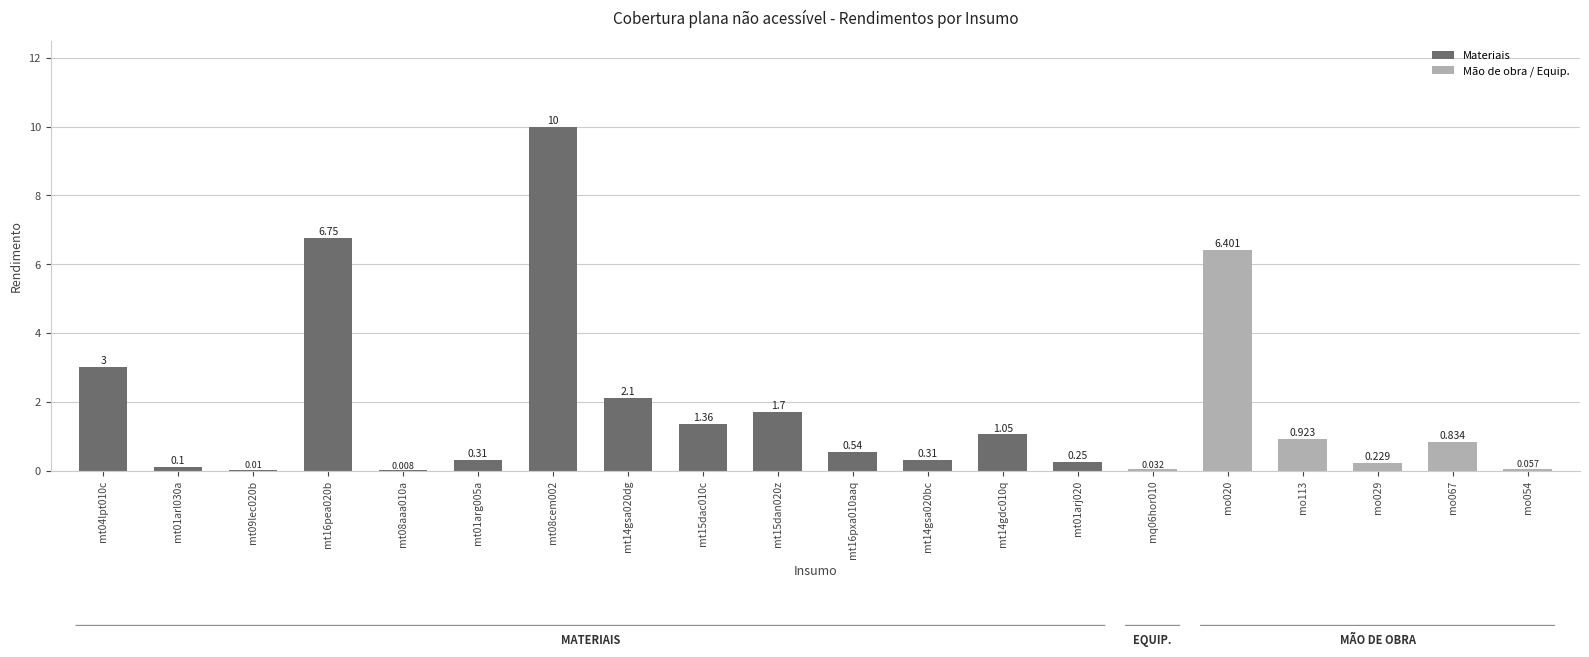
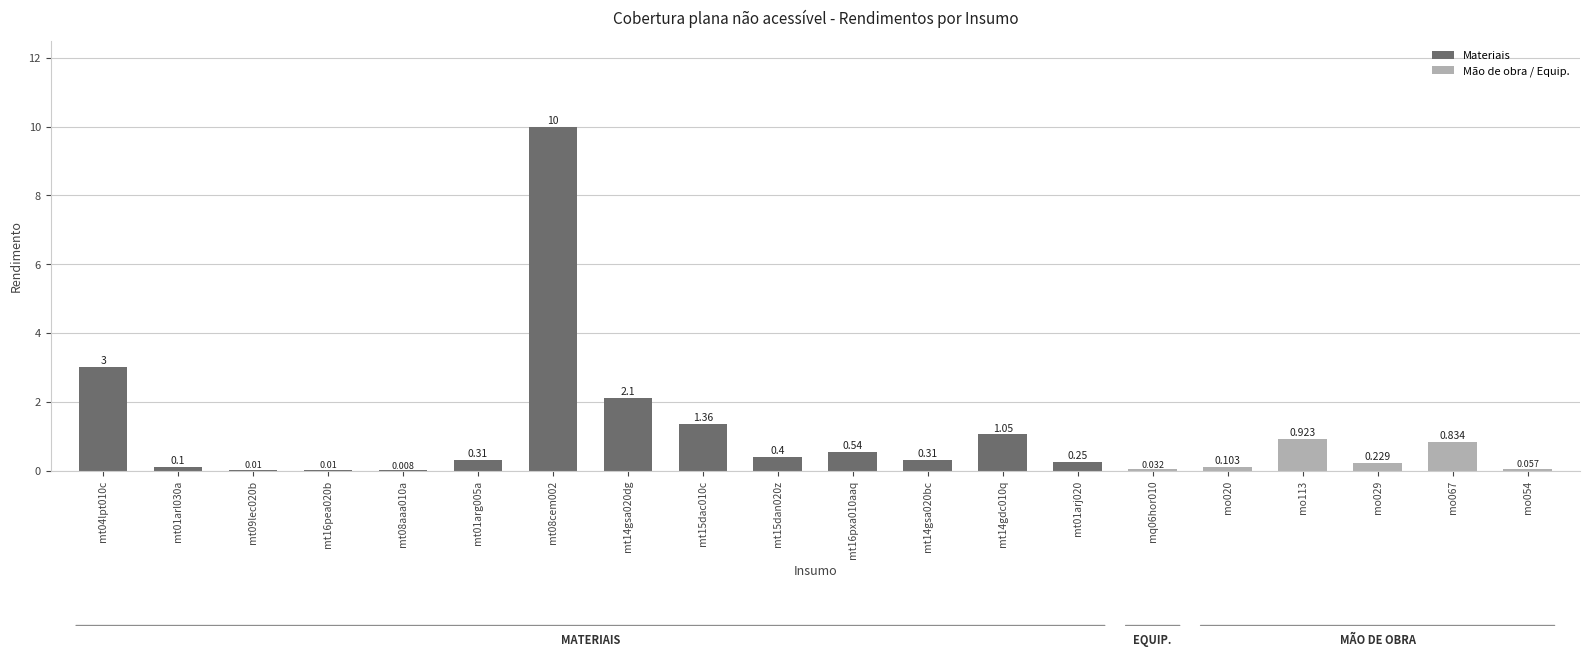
mt16pea020b: 6.75 -> 0.01
mt15dan020z: 1.7 -> 0.4
mo020: 6.401 -> 0.103
